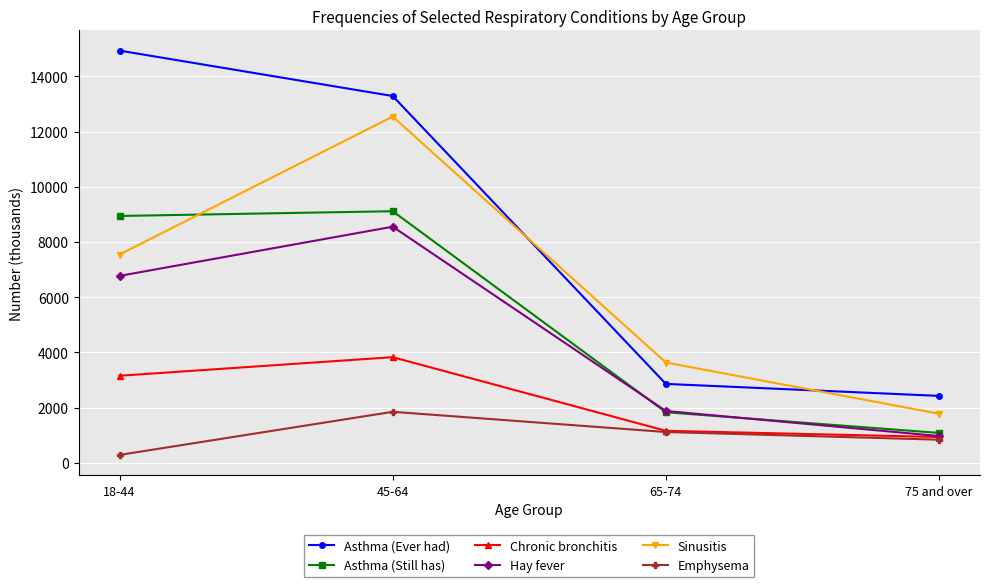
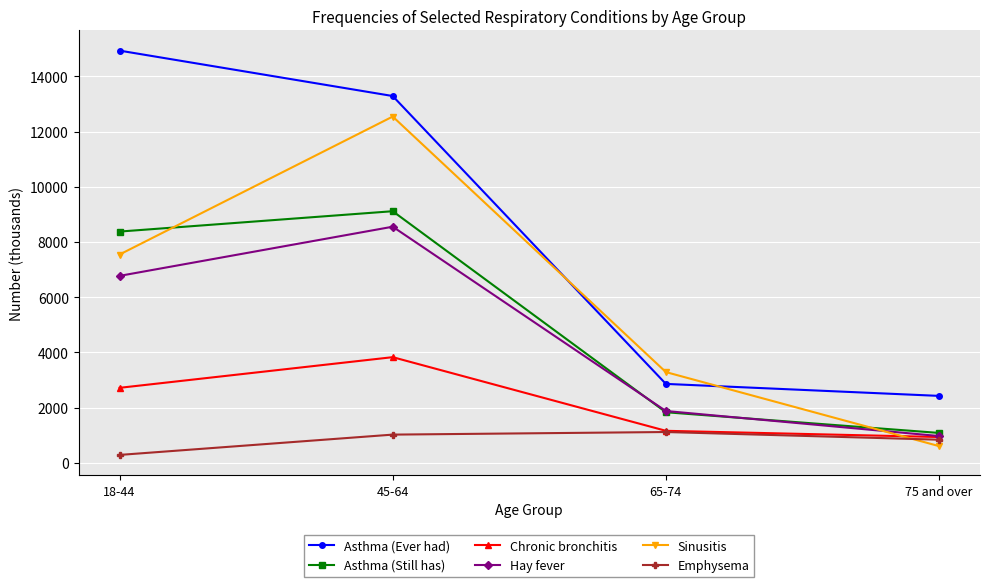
Asthma (Still has), 18-44: 8900 -> 8400
Chronic bronchitis, 18-44: 3200 -> 2700
Emphysema, 45-64: 1900 -> 1000
Sinusitis, 65-74: 3600 -> 3300
Sinusitis, 75 and over: 1800 -> 600
